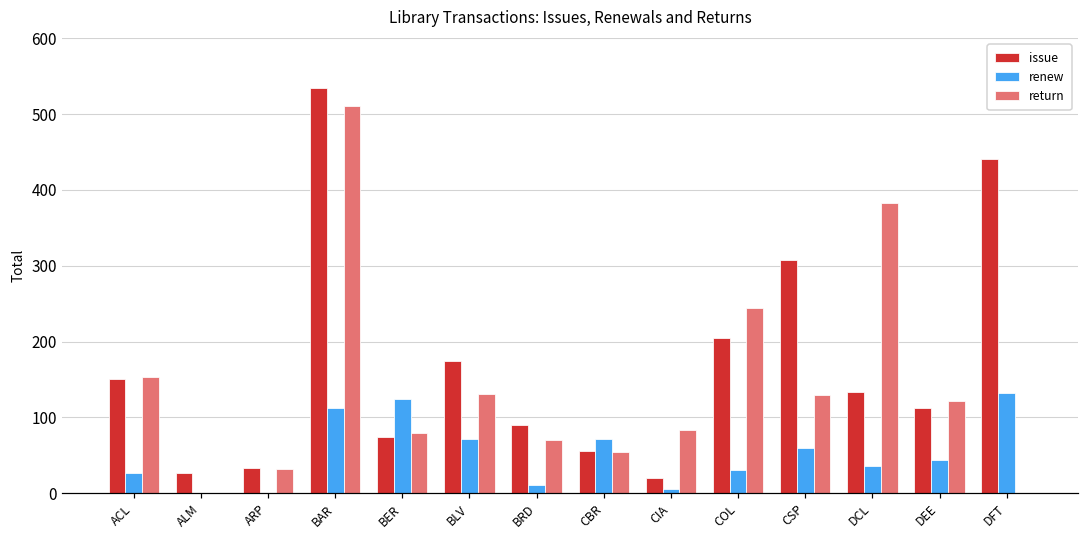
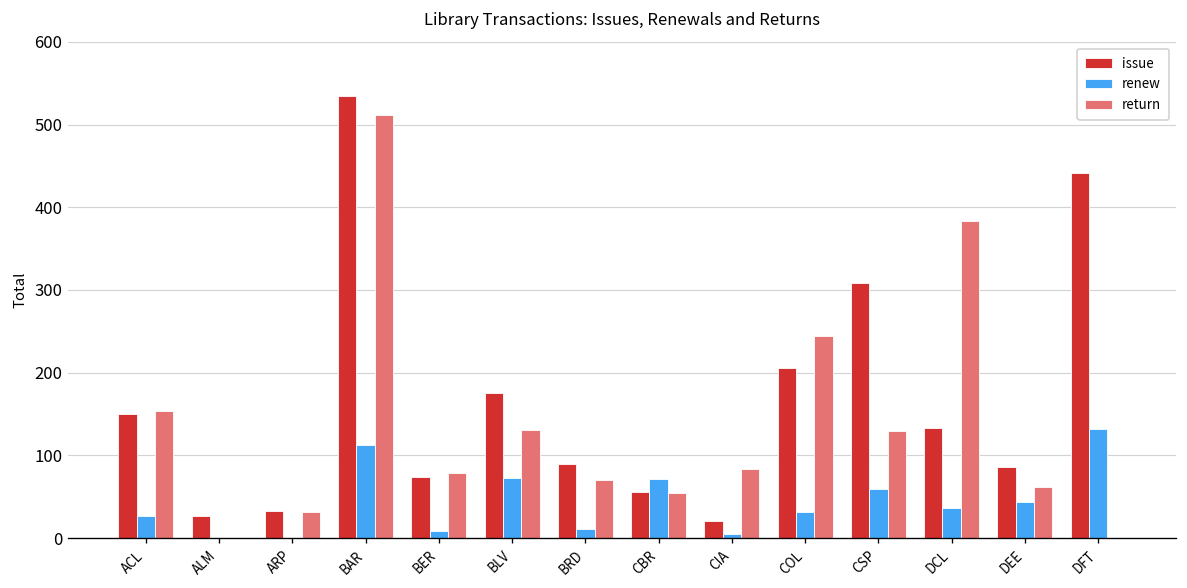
renew, BER: 120 -> 10
issue, DEE: 110 -> 90
return, DEE: 120 -> 60
